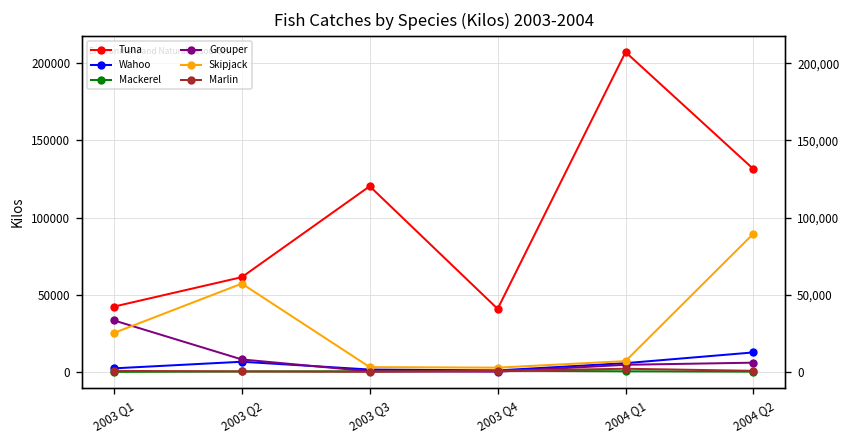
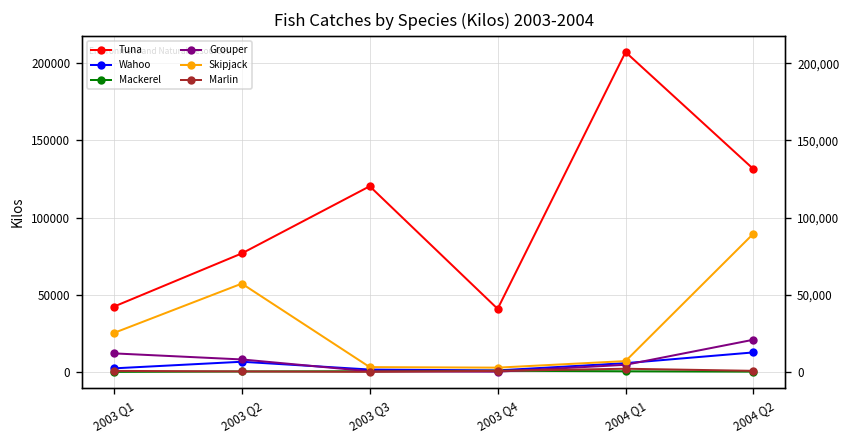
Grouper, 2003 Q1: 33000 -> 12000
Tuna, 2003 Q2: 61000 -> 77000
Grouper, 2004 Q2: 6000 -> 21000
